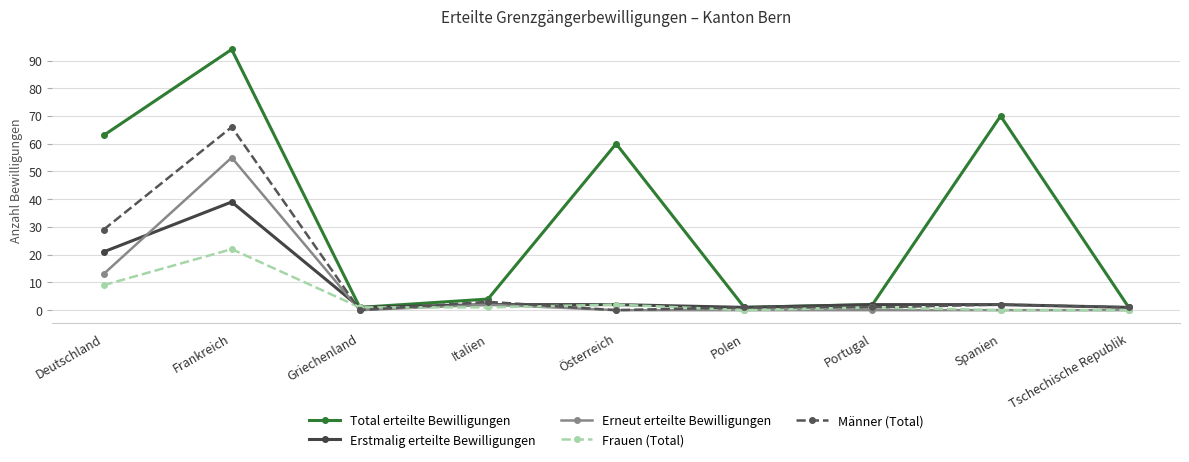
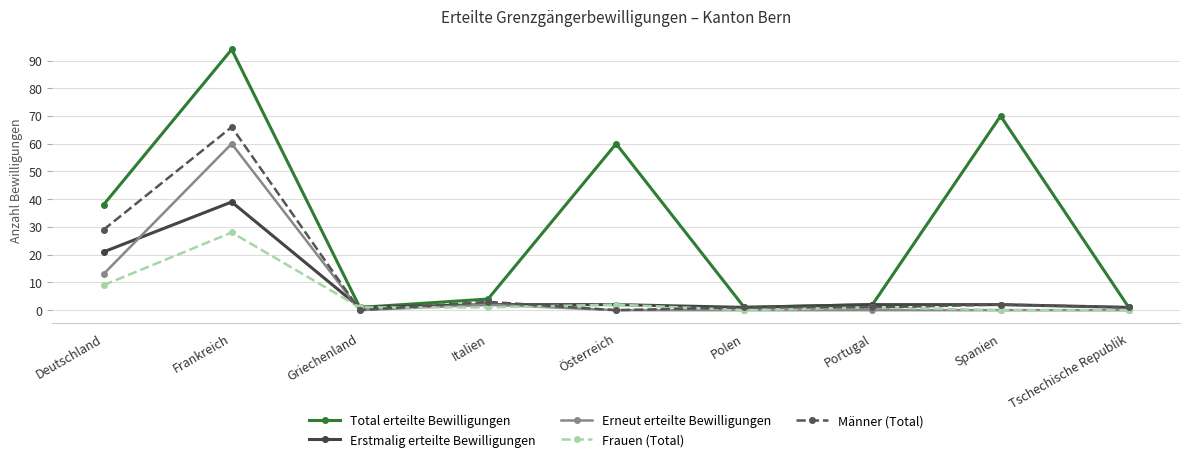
Total erteilte Bewilligungen, Deutschland: 63 -> 38
Erneut erteilte Bewilligungen, Frankreich: 55 -> 60
Frauen (Total), Frankreich: 22 -> 28
